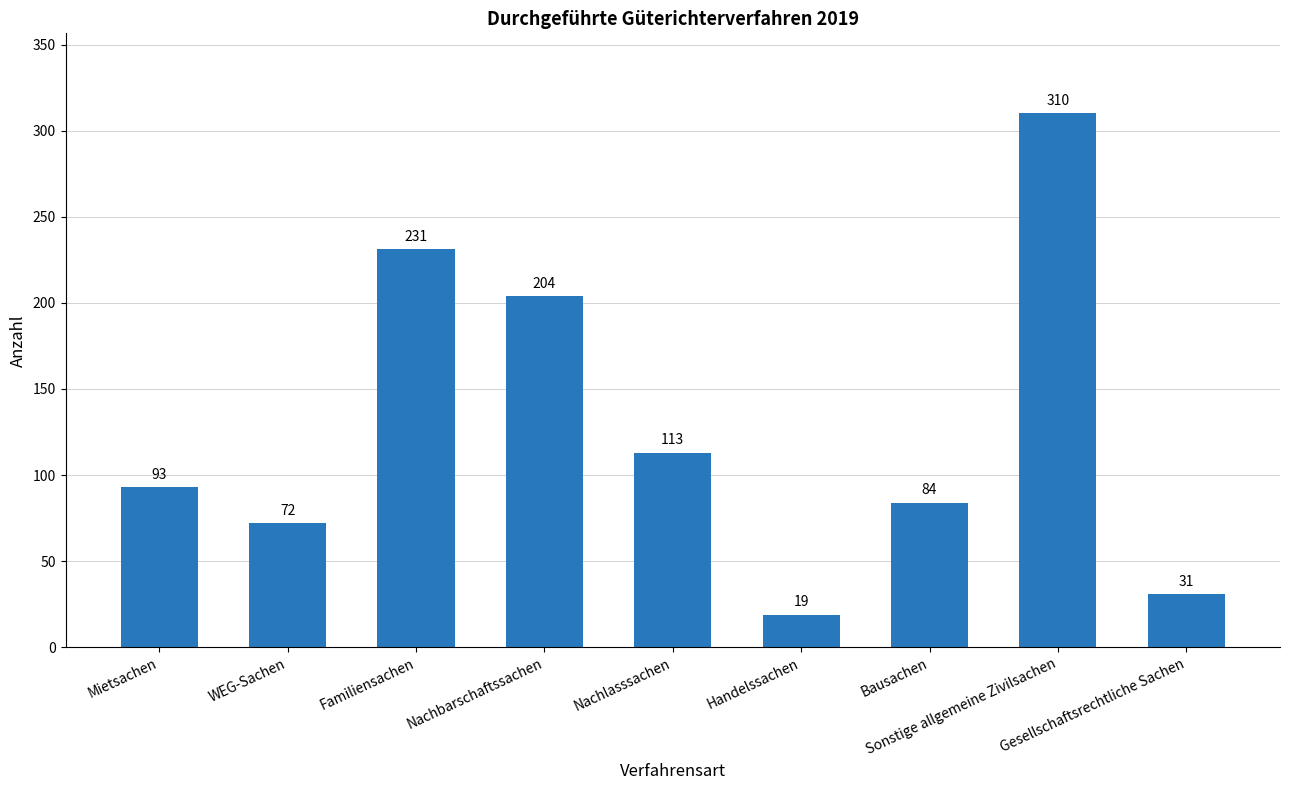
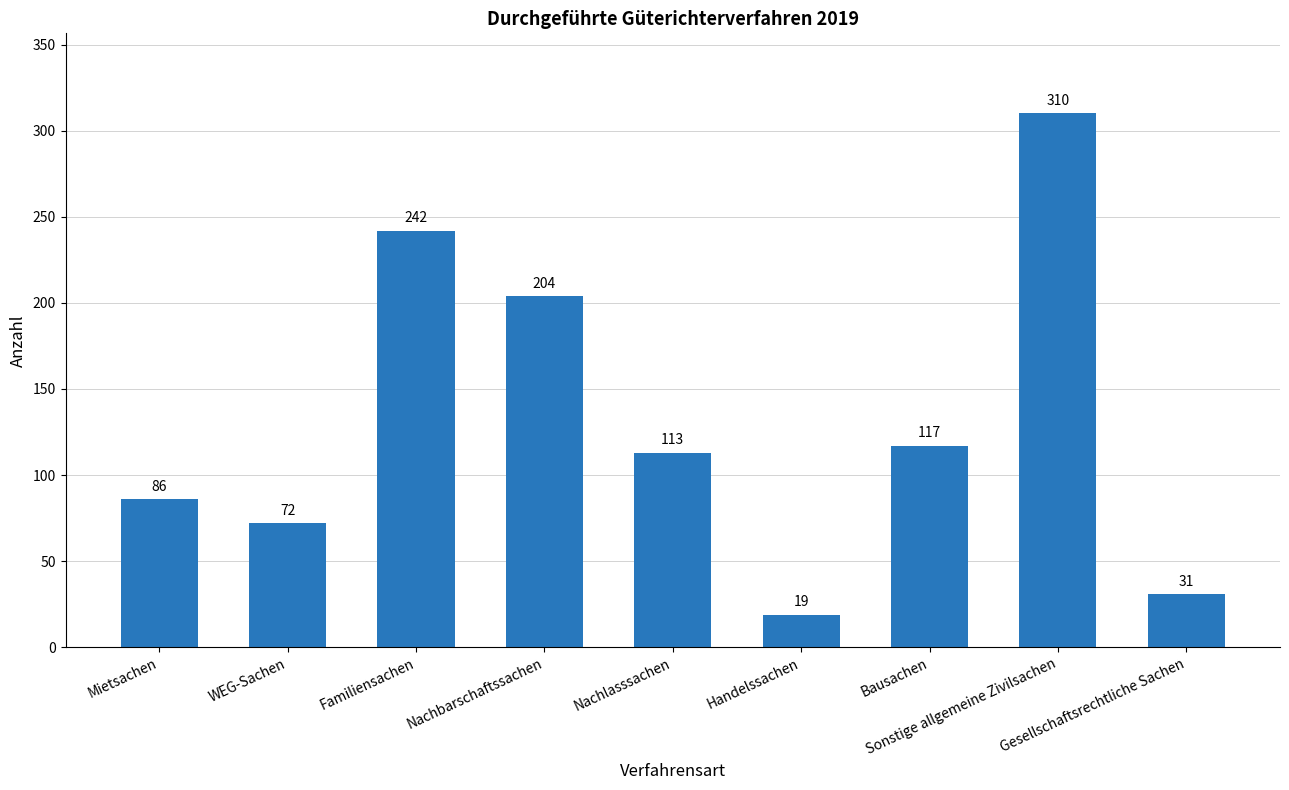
Mietsachen: 93 -> 86
Familiensachen: 231 -> 242
Bausachen: 84 -> 117
